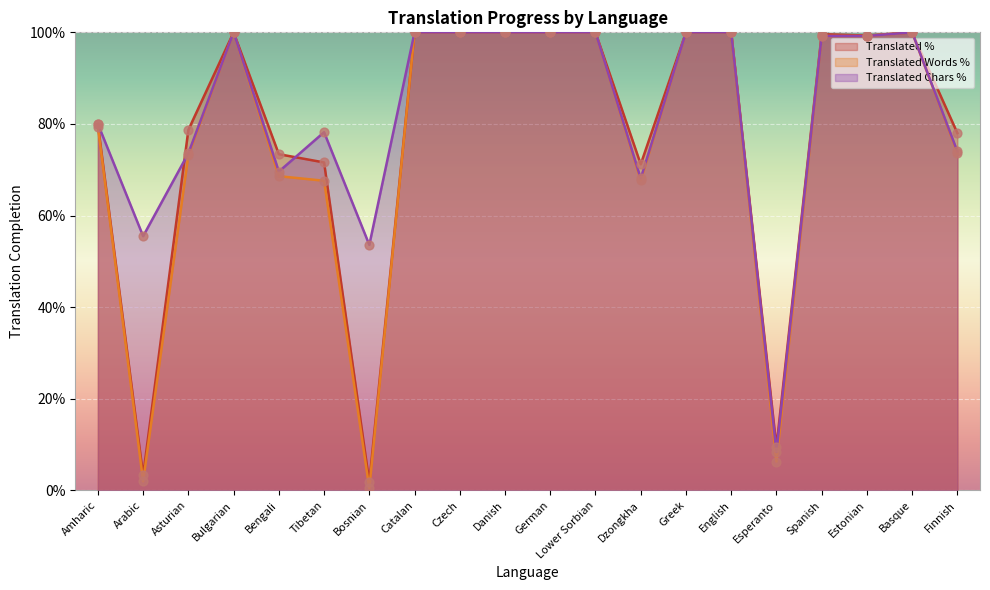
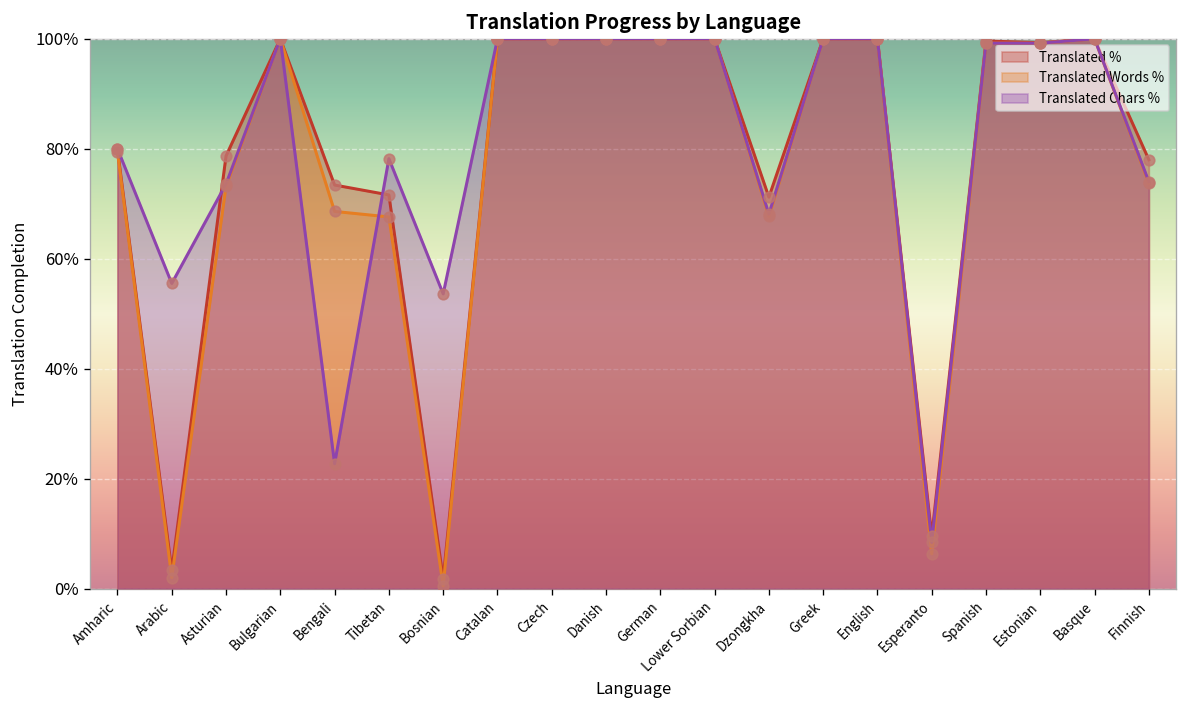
Translated Chars %, Bengali: 70% -> 23%
